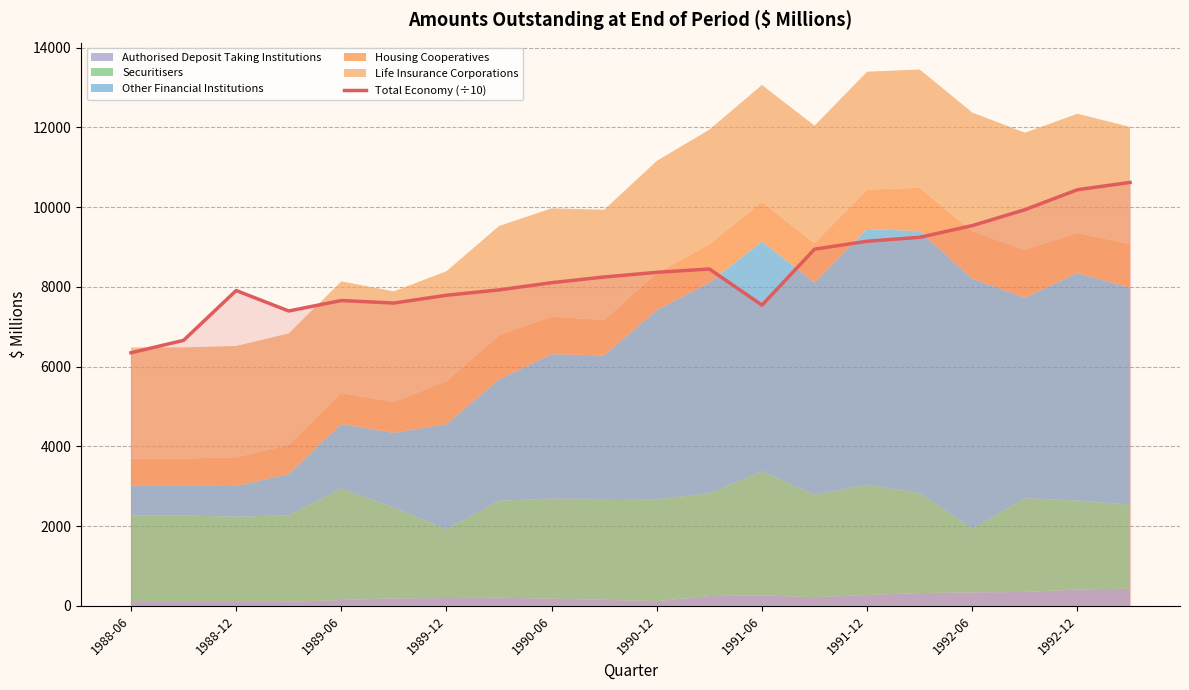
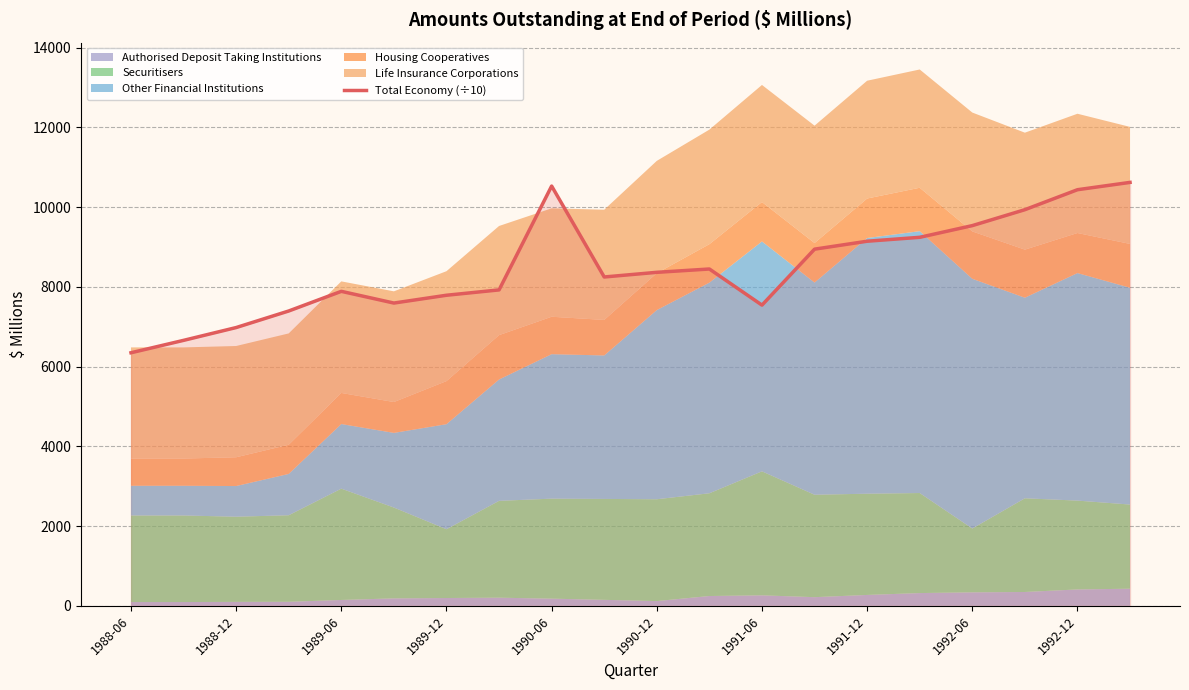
Total Economy (÷10), 1988-12: 7900 -> 7000
Total Economy (÷10), 1989-06: 7700 -> 7900
Total Economy (÷10), 1990-06: 8100 -> 10500
Securitisers, 1991-12: 2800 -> 2500
